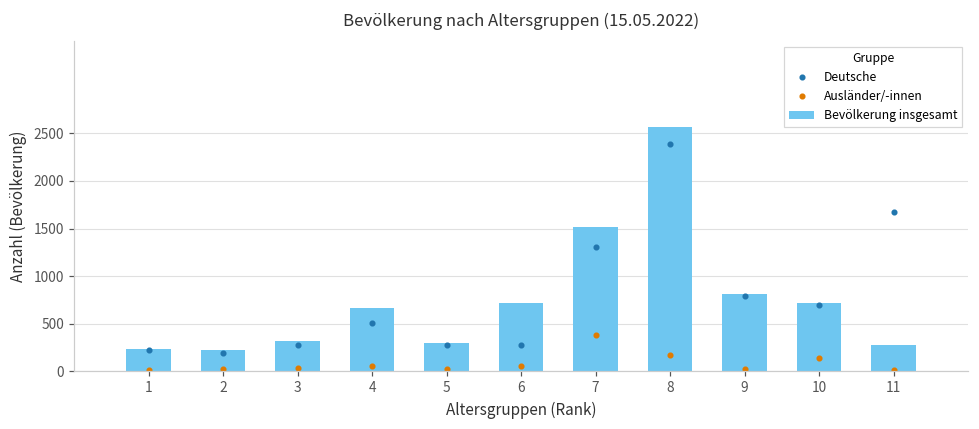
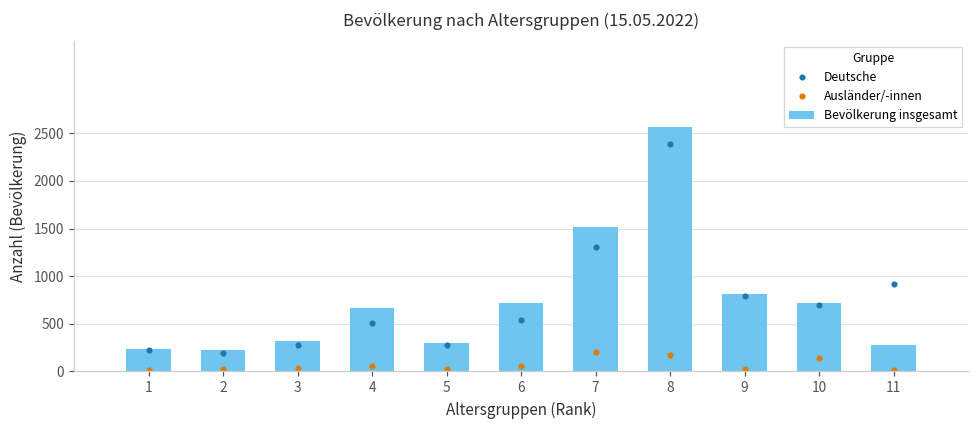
Deutsche, 6: 300 -> 500
Ausländer/-innen, 7: 400 -> 200
Deutsche, 11: 1700 -> 900
